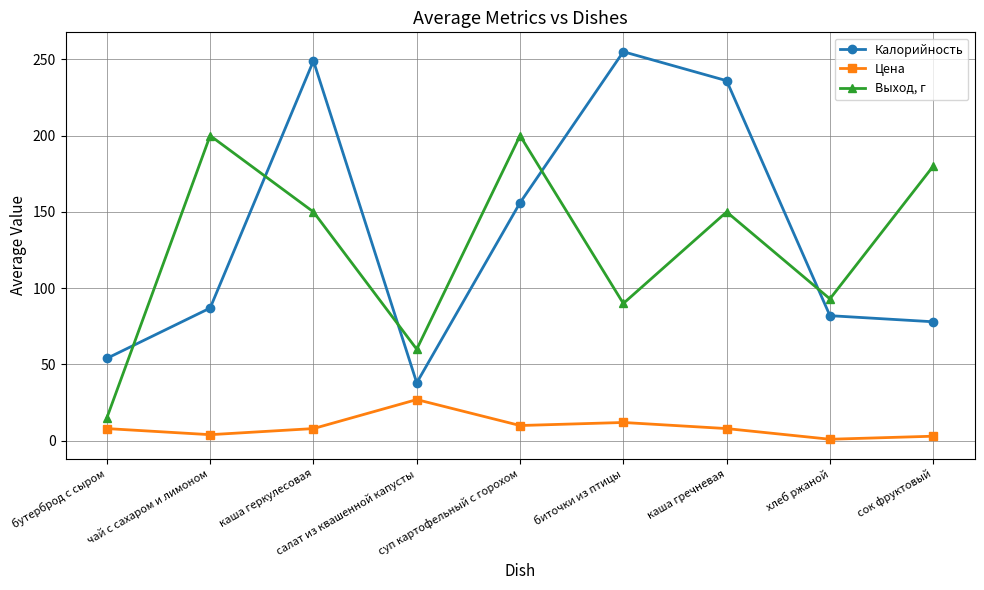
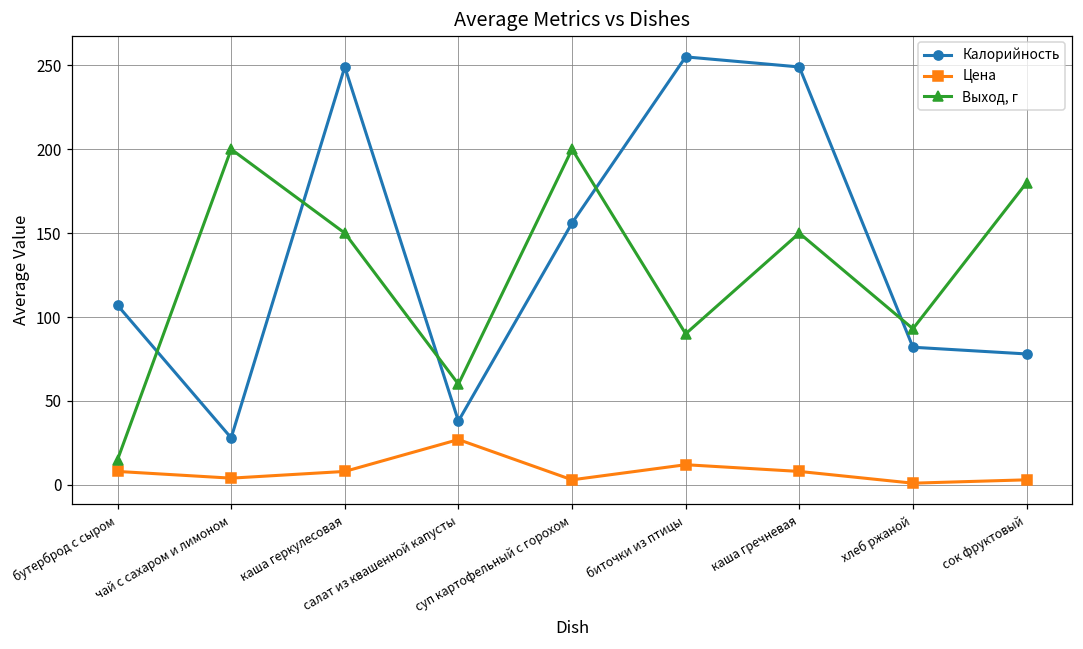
Калорийность, бутерброд с сыром: 54 -> 107
Калорийность, чай с сахаром и лимоном: 87 -> 28
Цена, суп картофельный с горохом: 10 -> 3
Калорийность, каша гречневая: 236 -> 249
